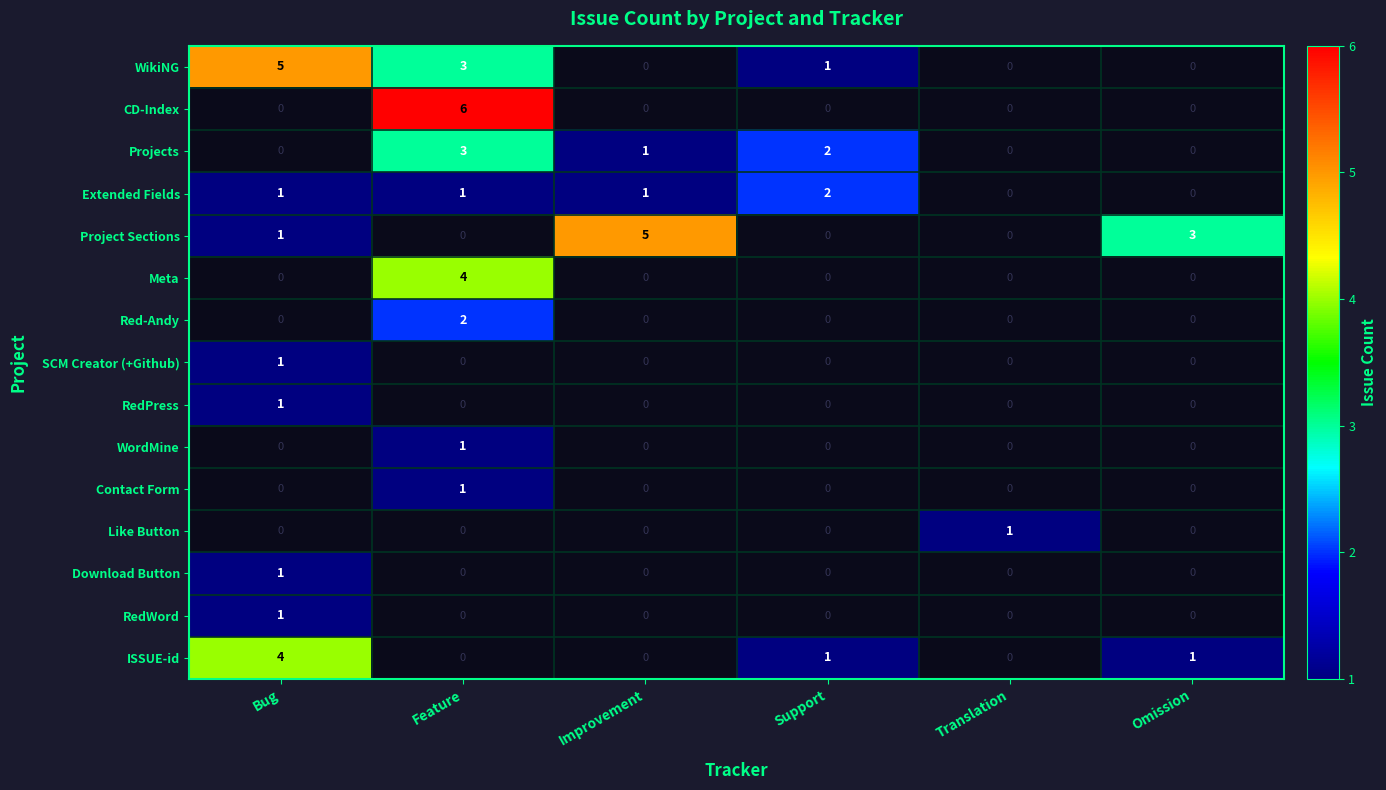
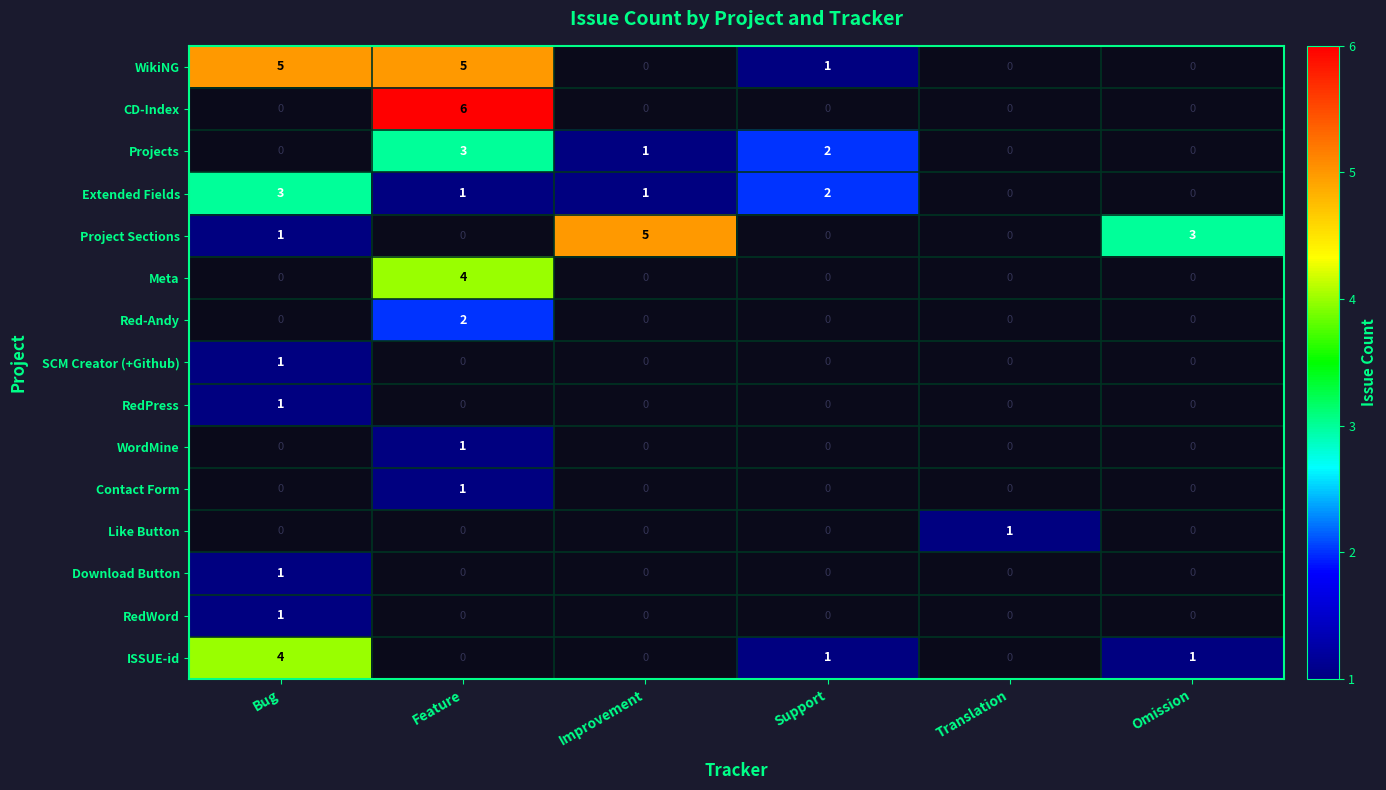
WikiNG, Feature: 3 -> 5
Extended Fields, Bug: 1 -> 3
